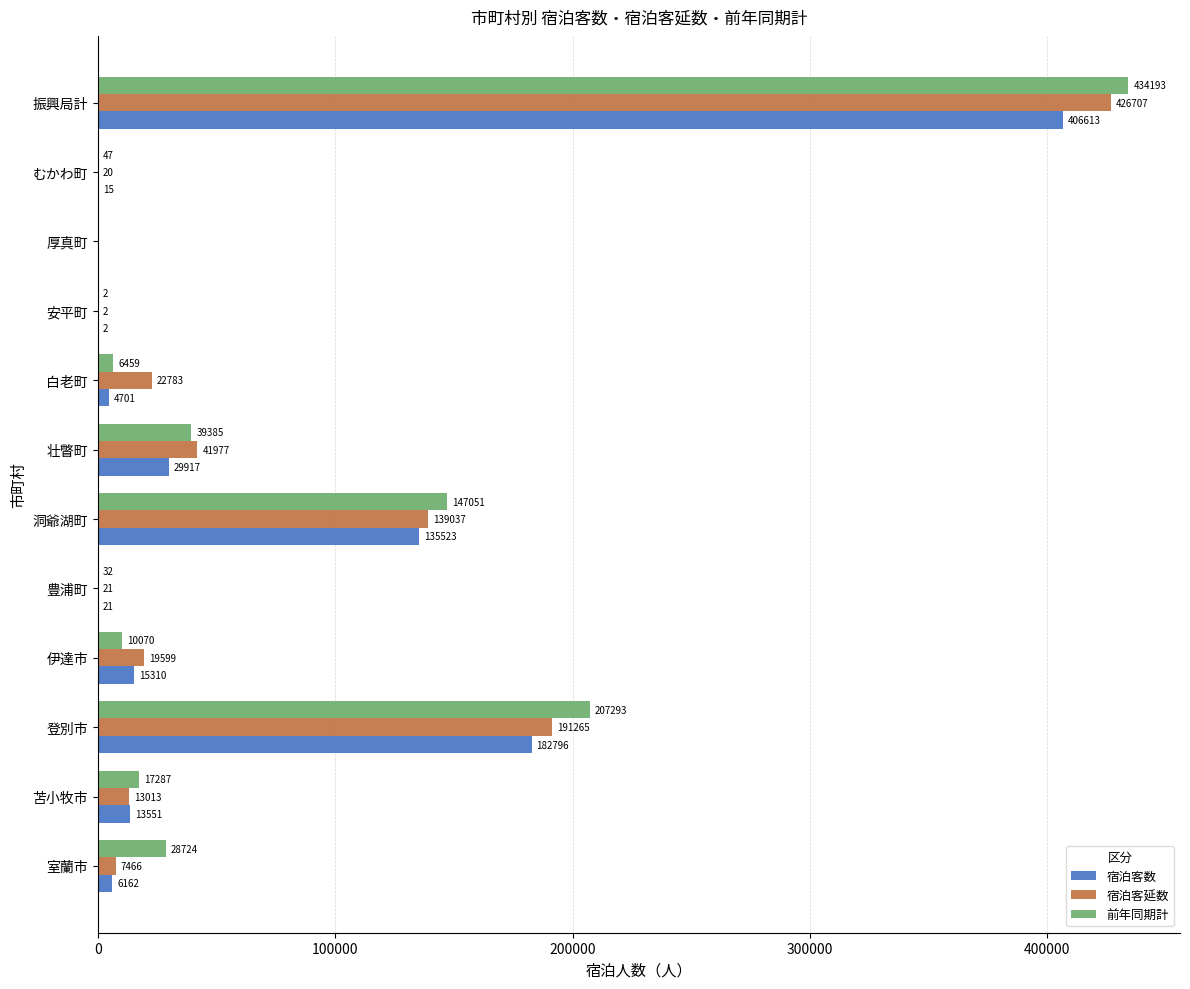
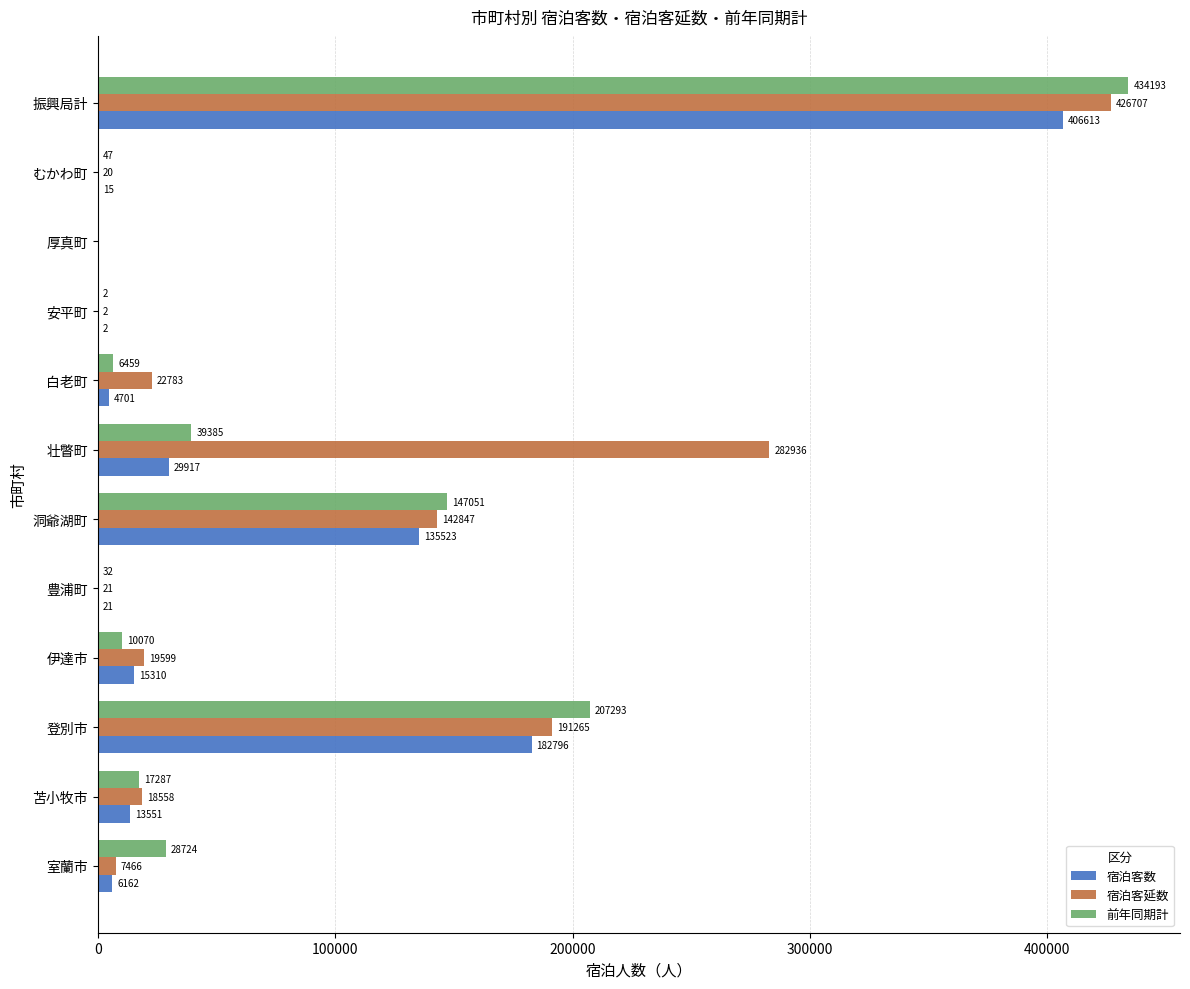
宿泊客延数, 壮瞥町: 41977 -> 282936
宿泊客延数, 洞爺湖町: 139037 -> 142847
宿泊客延数, 苫小牧市: 13013 -> 18558
